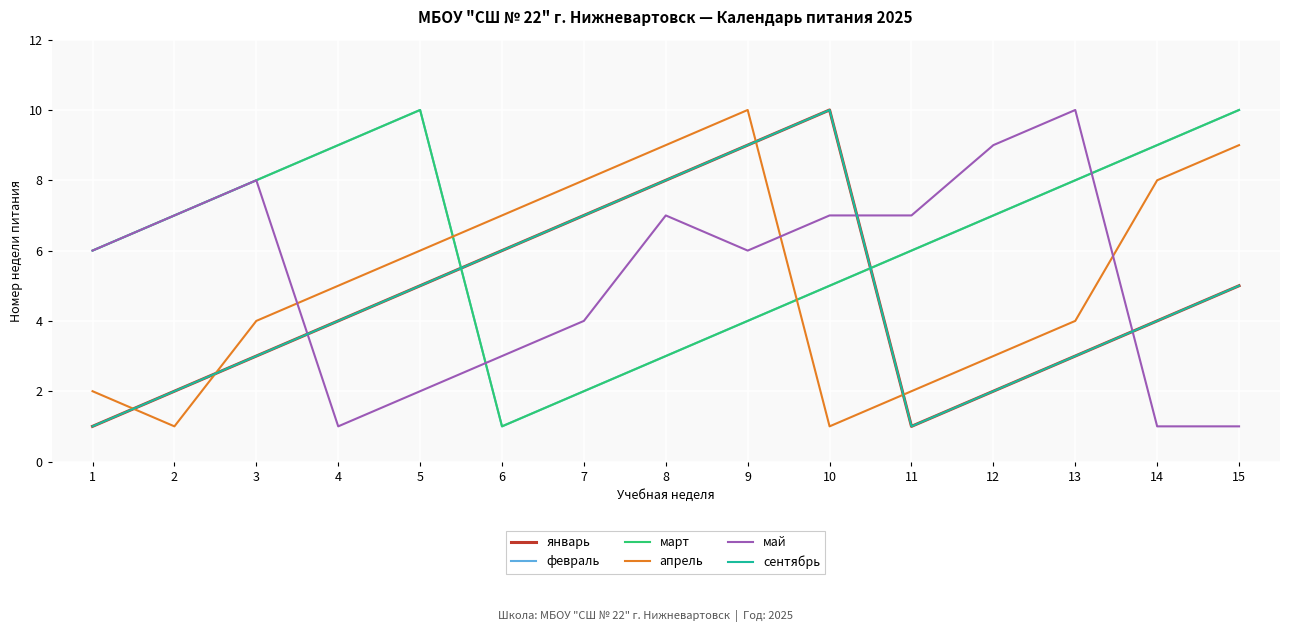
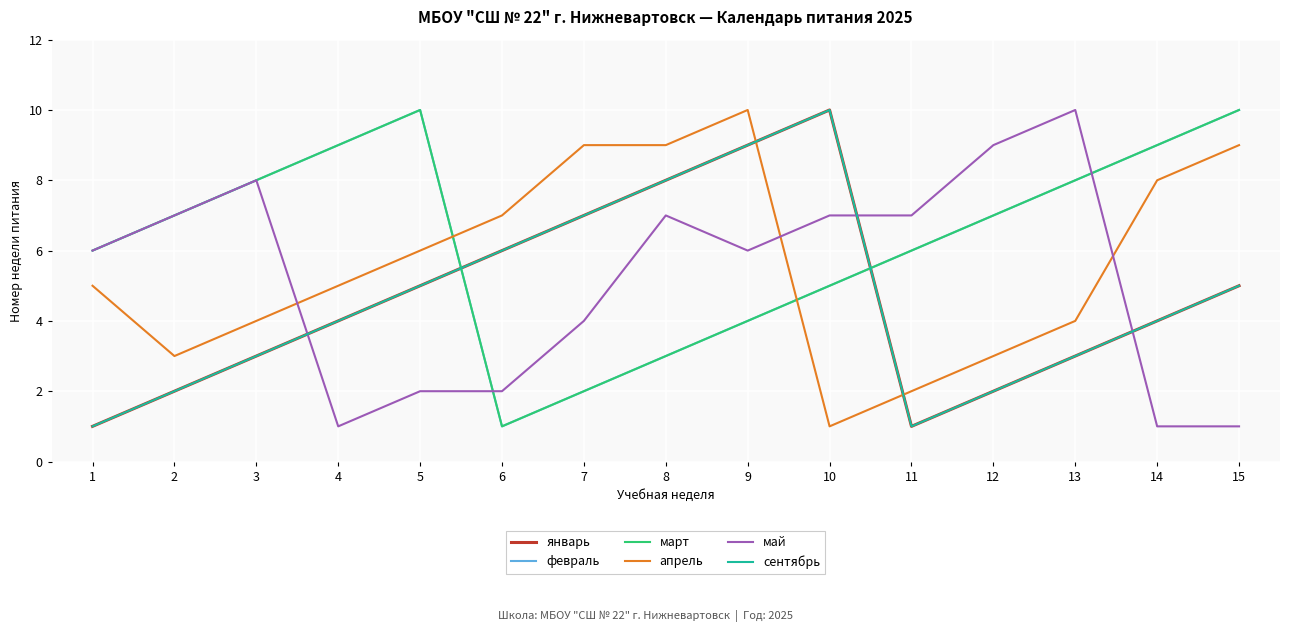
апрель, 1: 2 -> 5
апрель, 2: 1 -> 3
май, 6: 3 -> 2
апрель, 7: 8 -> 9
